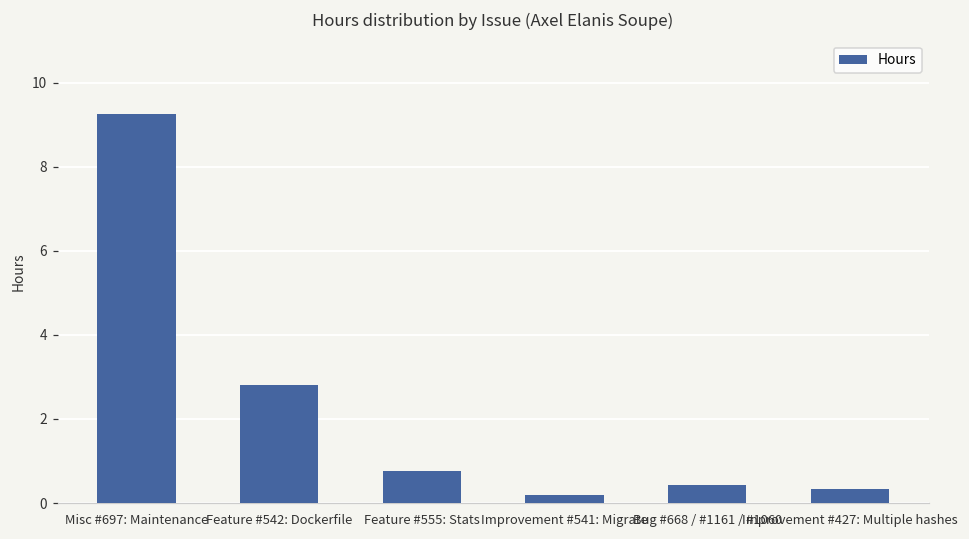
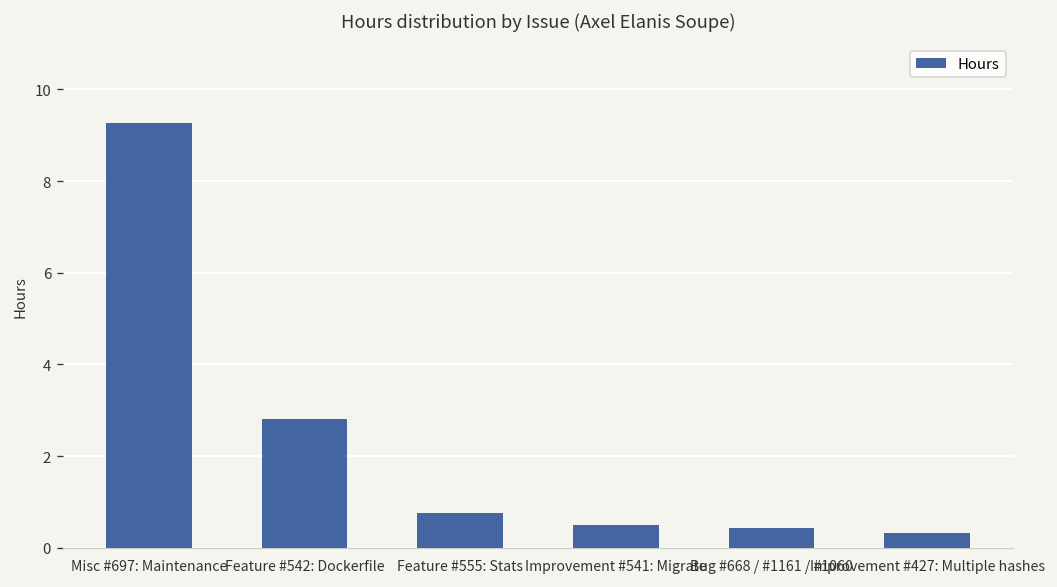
Improvement #541: Migrate: 0.2 -> 0.5
